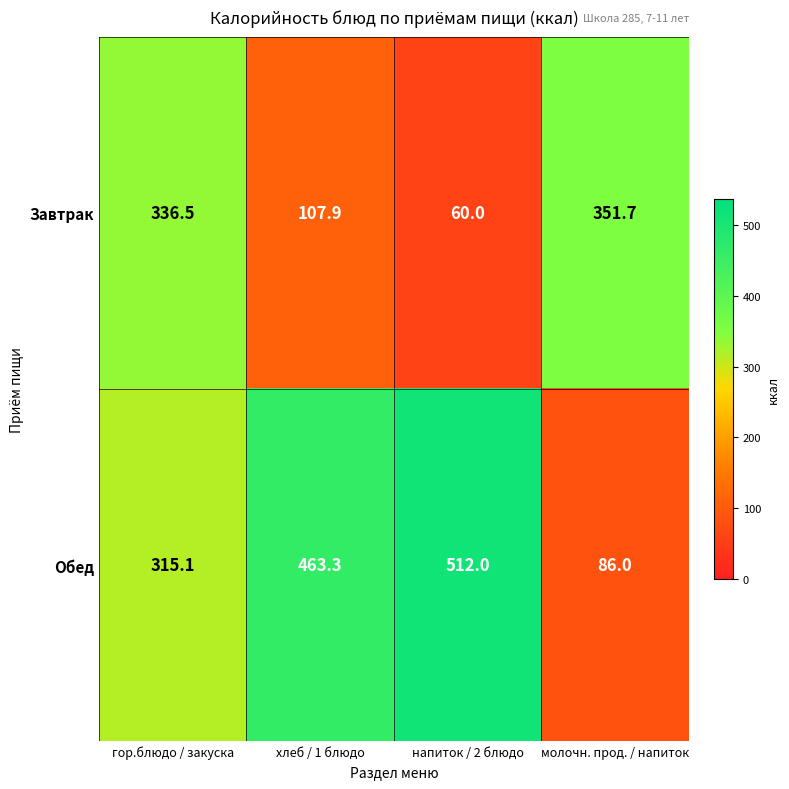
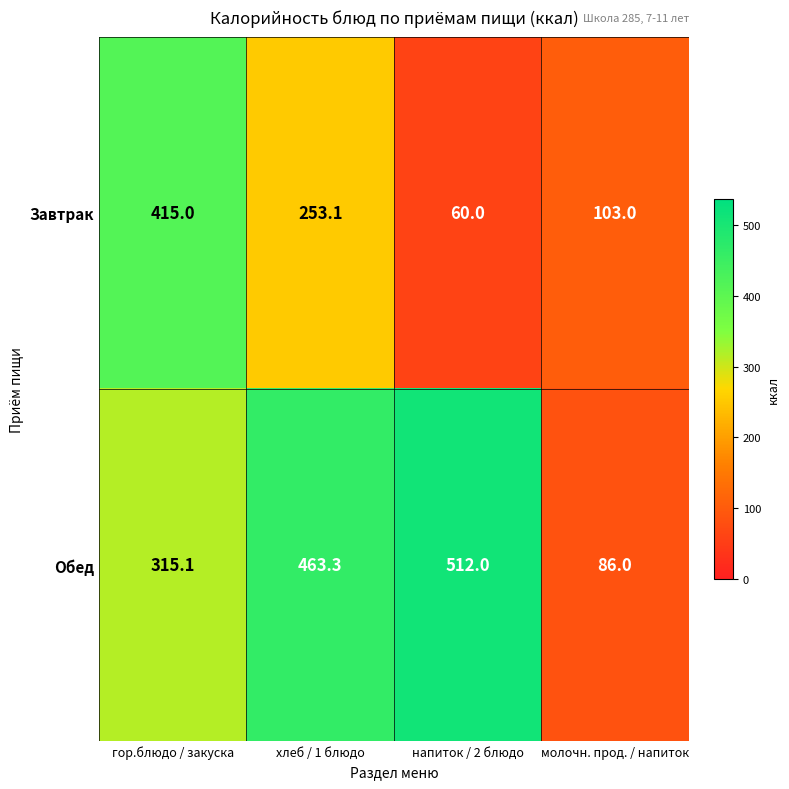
Завтрак, гор.блюдо / закуска: 336.5 -> 415.0
Завтрак, хлеб / 1 блюдо: 107.9 -> 253.1
Завтрак, молочн. прод. / напиток: 351.7 -> 103.0
